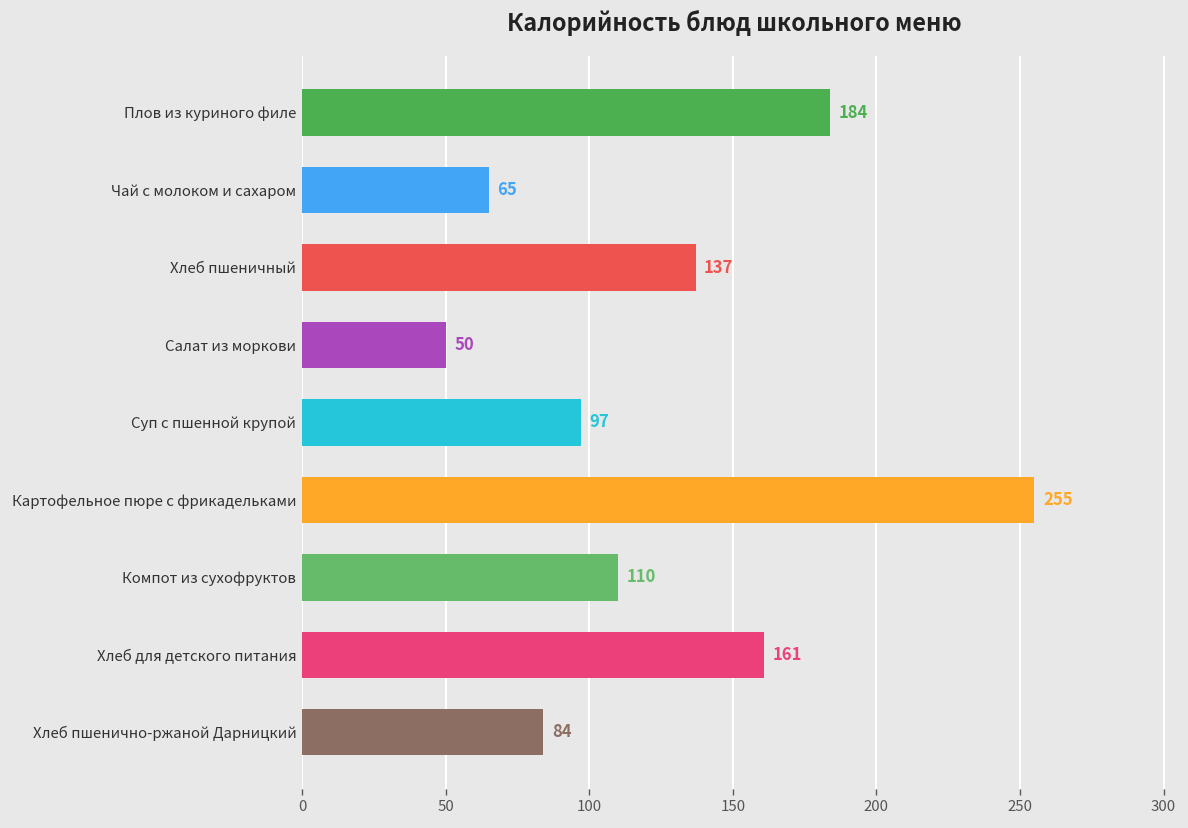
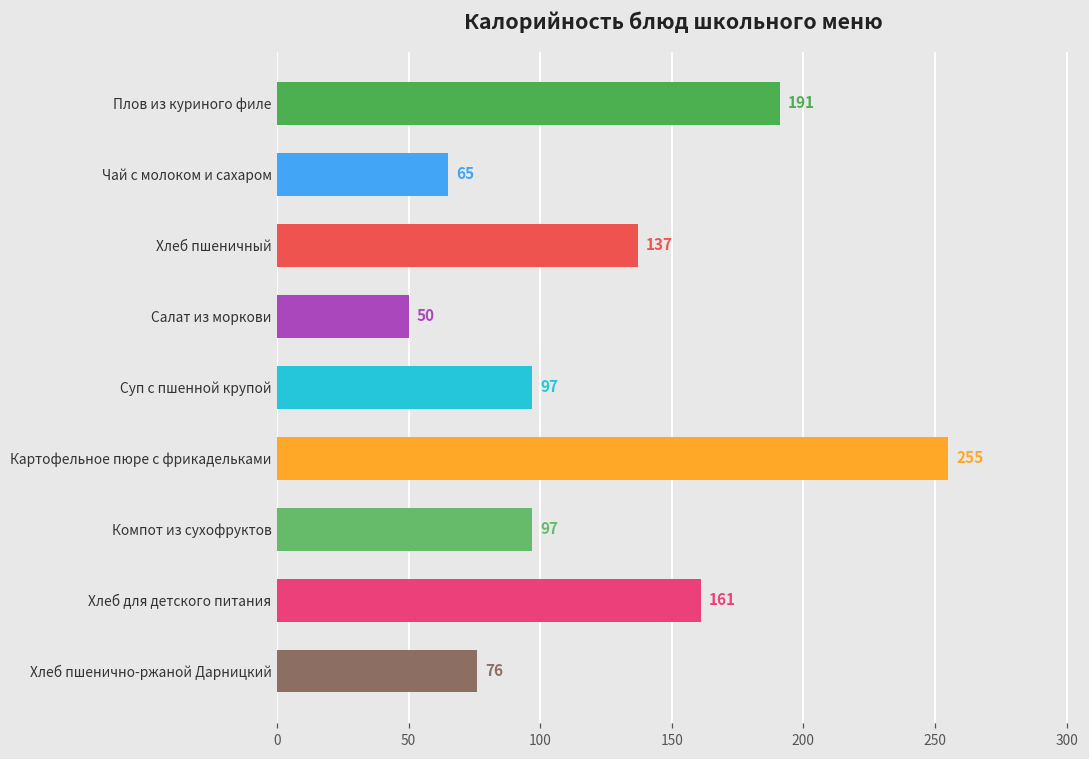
Плов из куриного филе: 184 -> 191
Компот из сухофруктов: 110 -> 97
Хлеб пшенично-ржаной Дарницкий: 84 -> 76
